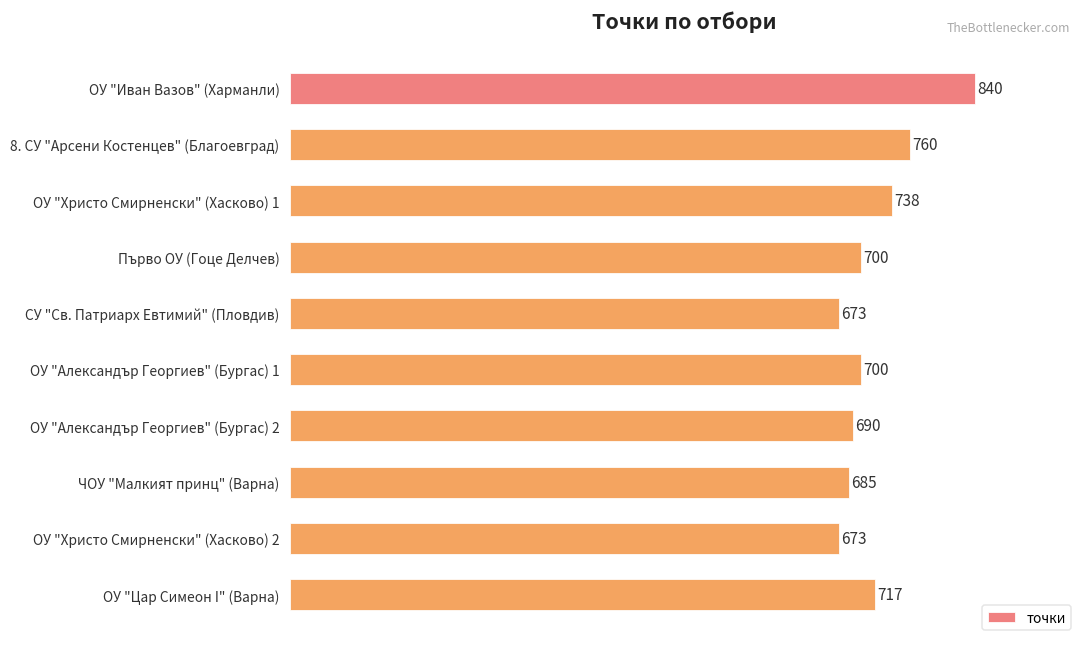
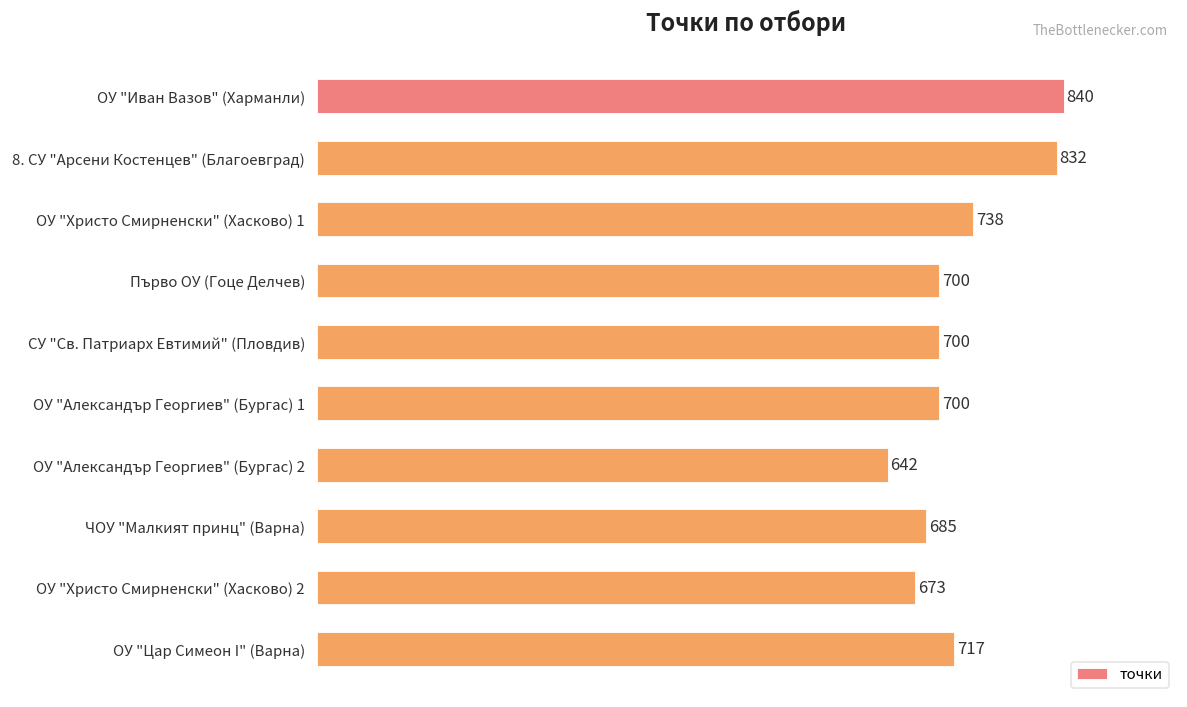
8. СУ "Арсени Костенцев" (Благоевград): 760 -> 832
СУ "Св. Патриарх Евтимий" (Пловдив): 673 -> 700
ОУ "Александър Георгиев" (Бургас) 2: 690 -> 642
